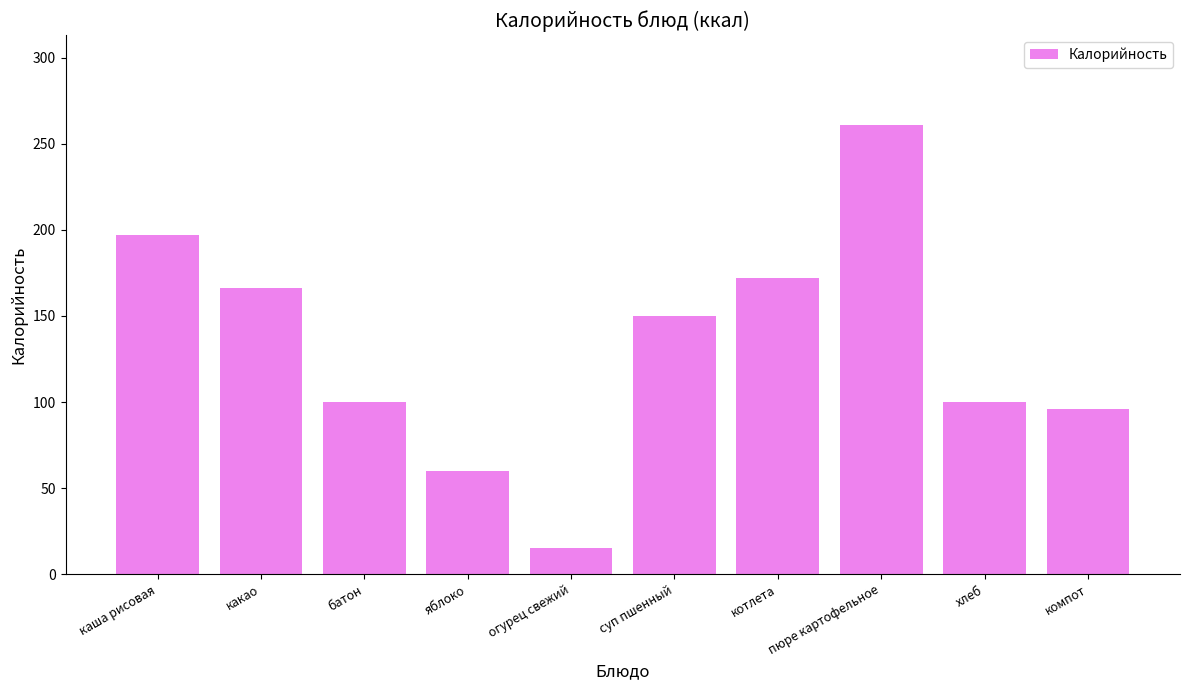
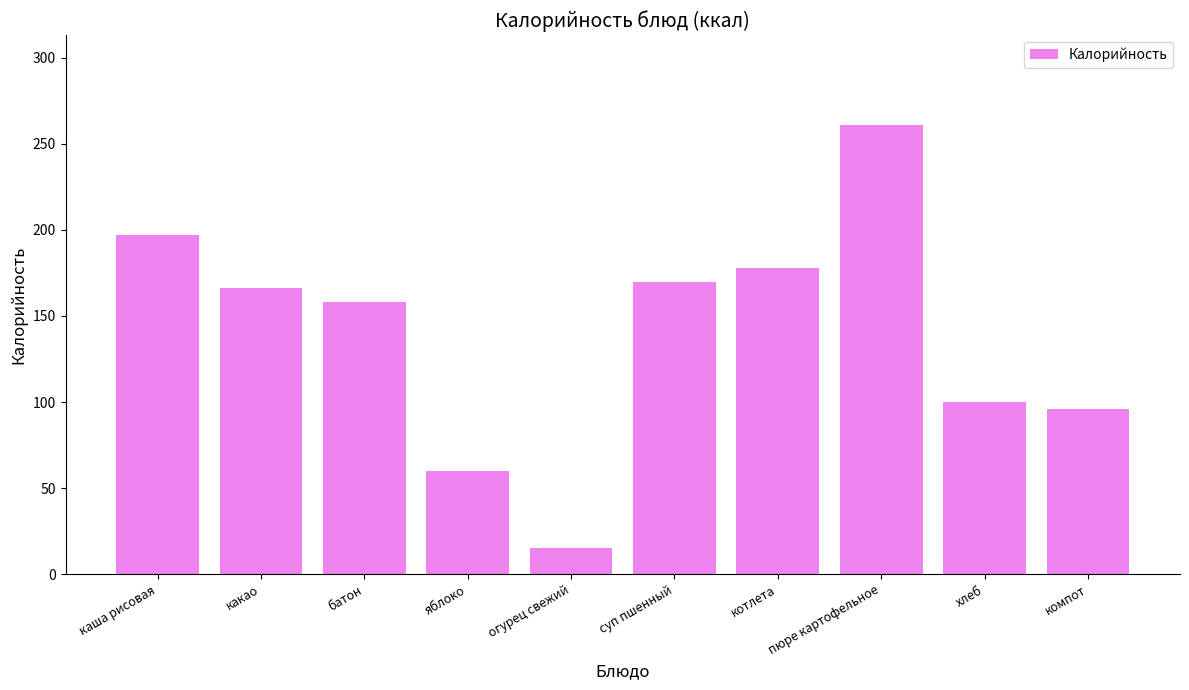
батон: 100 -> 158
суп пшенный: 150 -> 170
котлета: 172 -> 178
